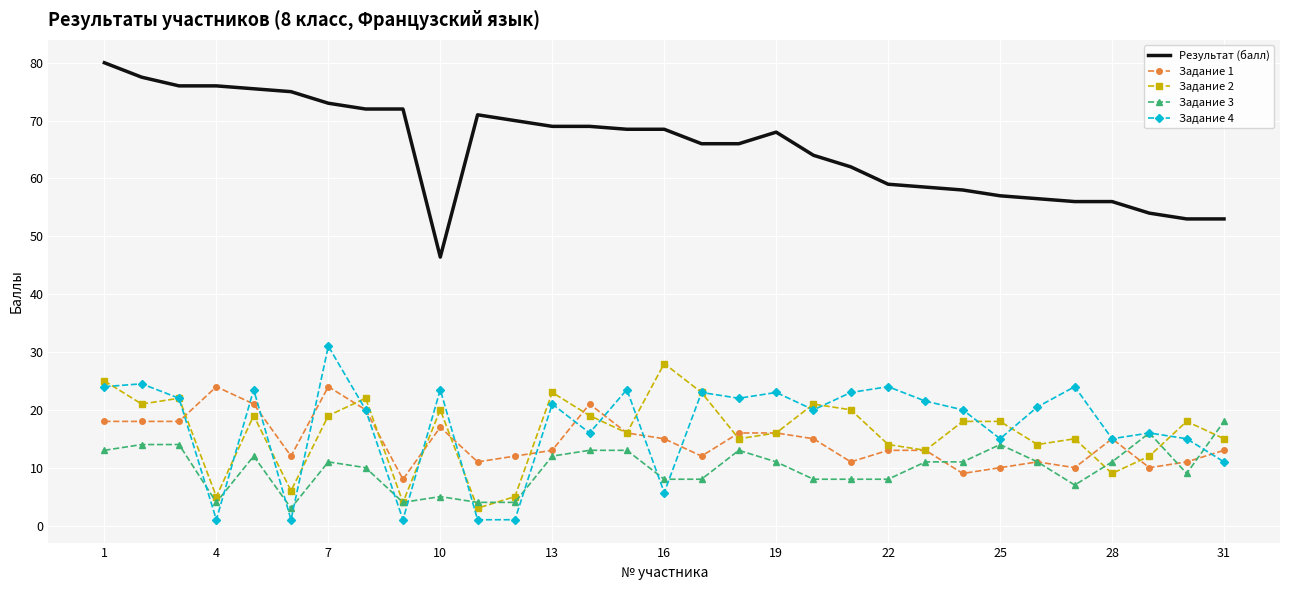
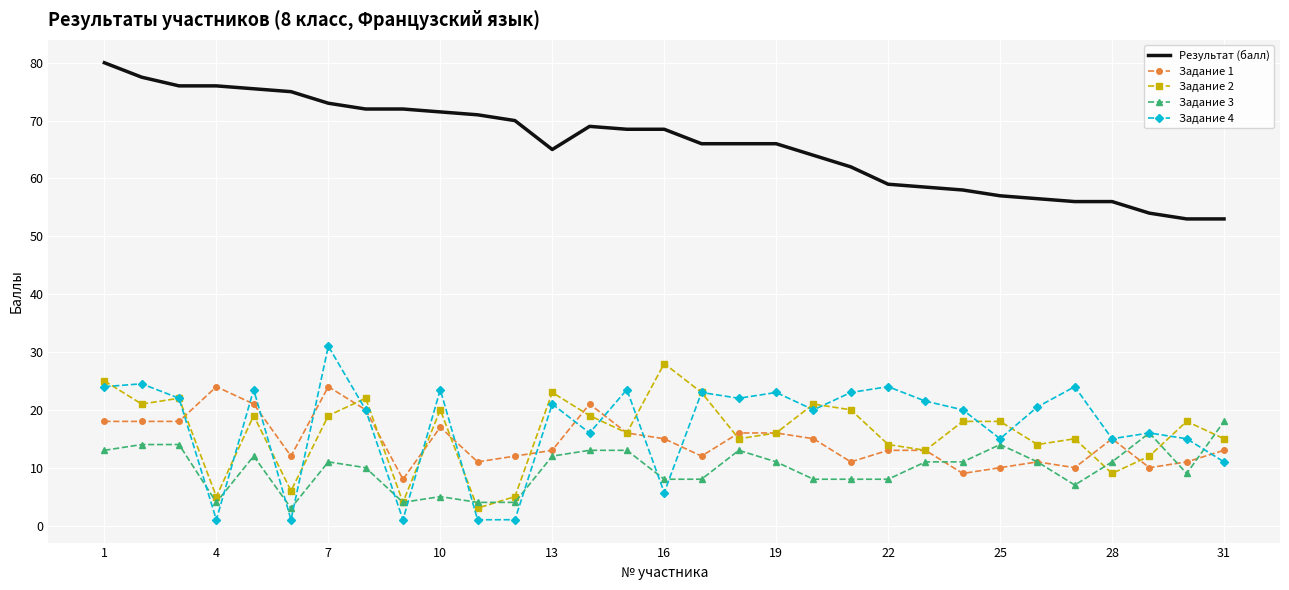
Результат (балл), 10: 46 -> 72
Результат (балл), 13: 69 -> 65
Результат (балл), 19: 68 -> 66
